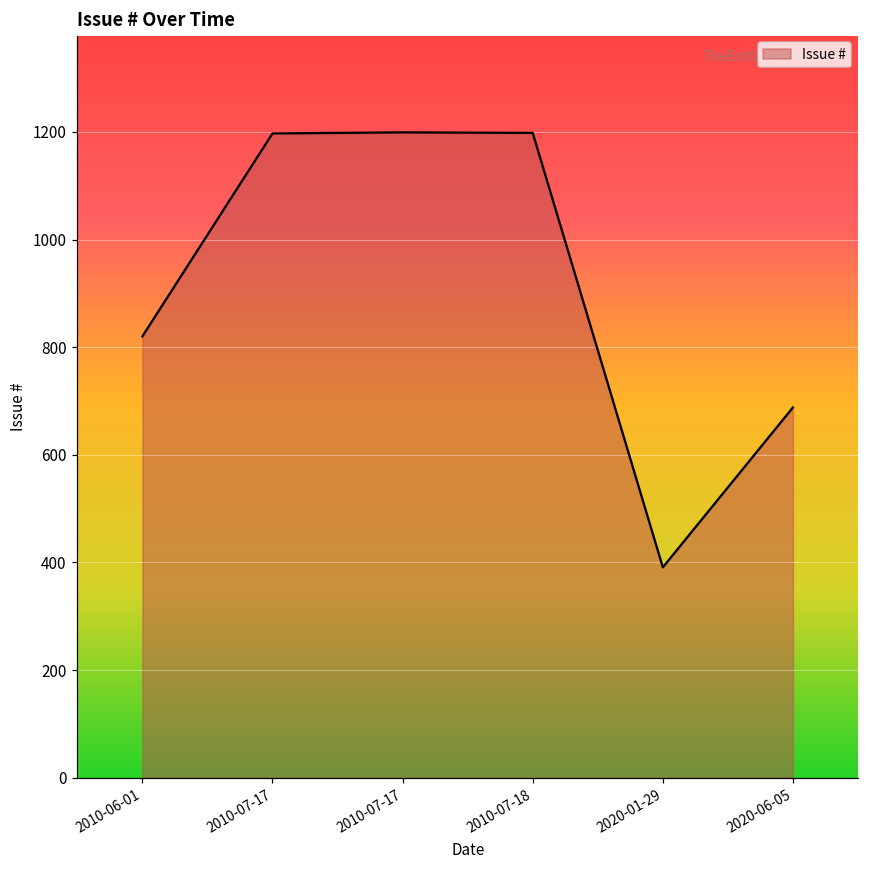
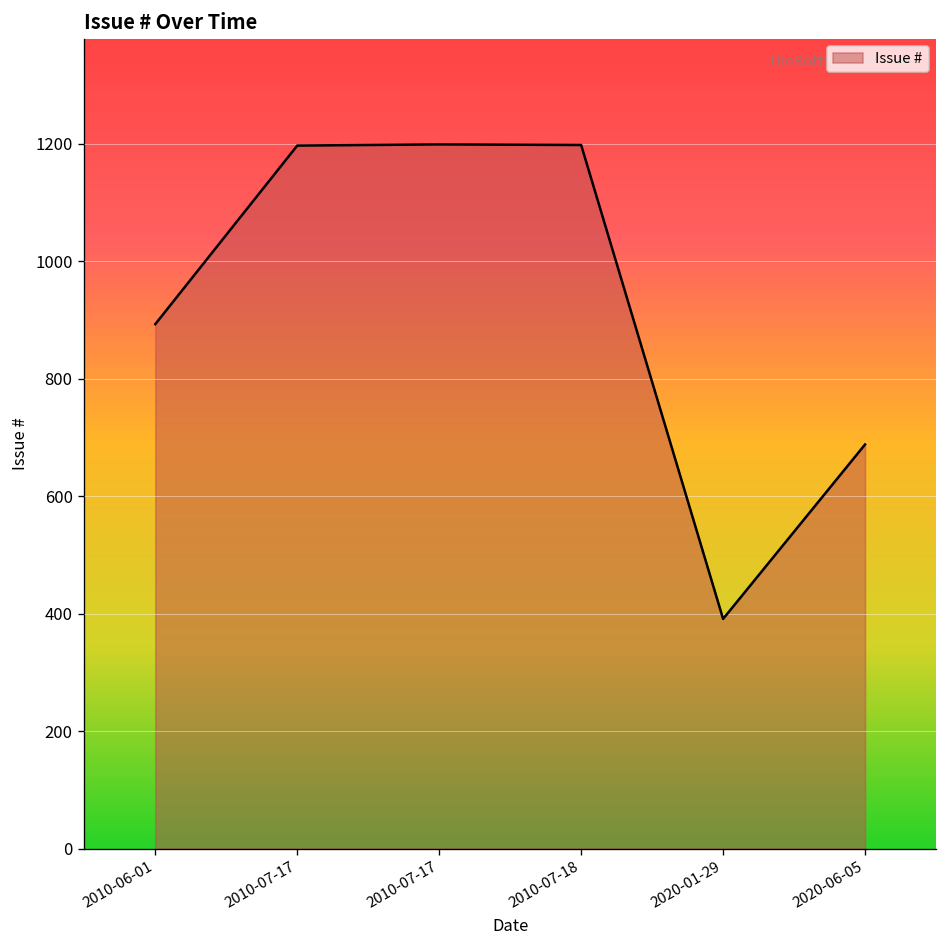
2010-06-01: 820 -> 890
